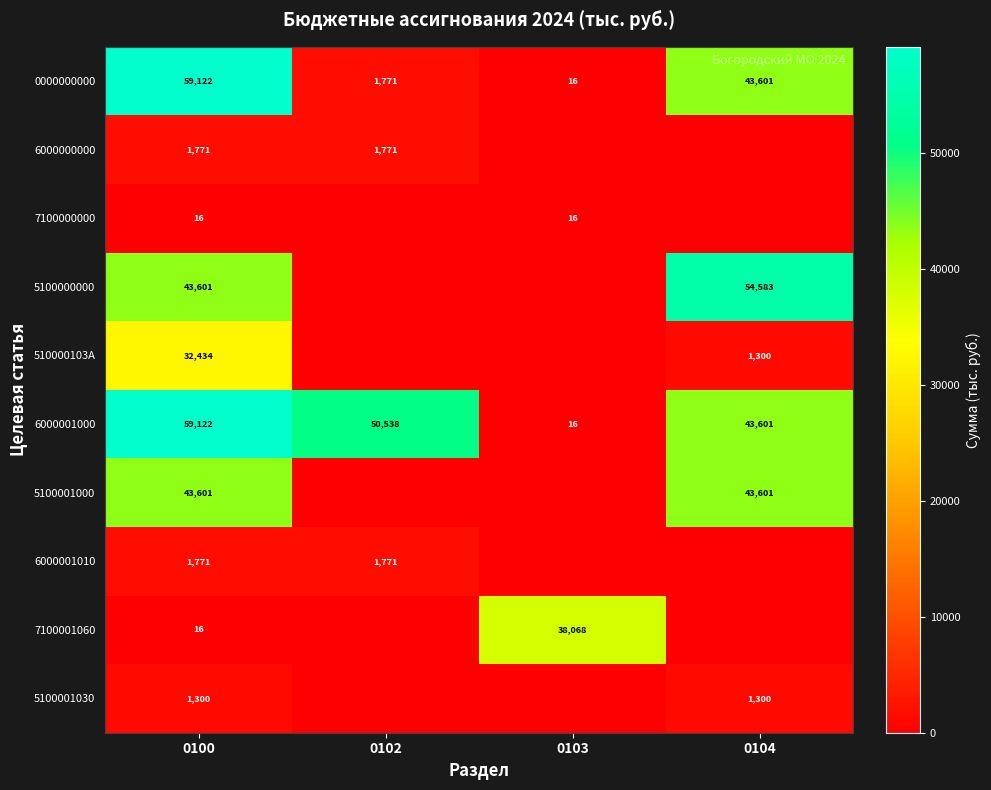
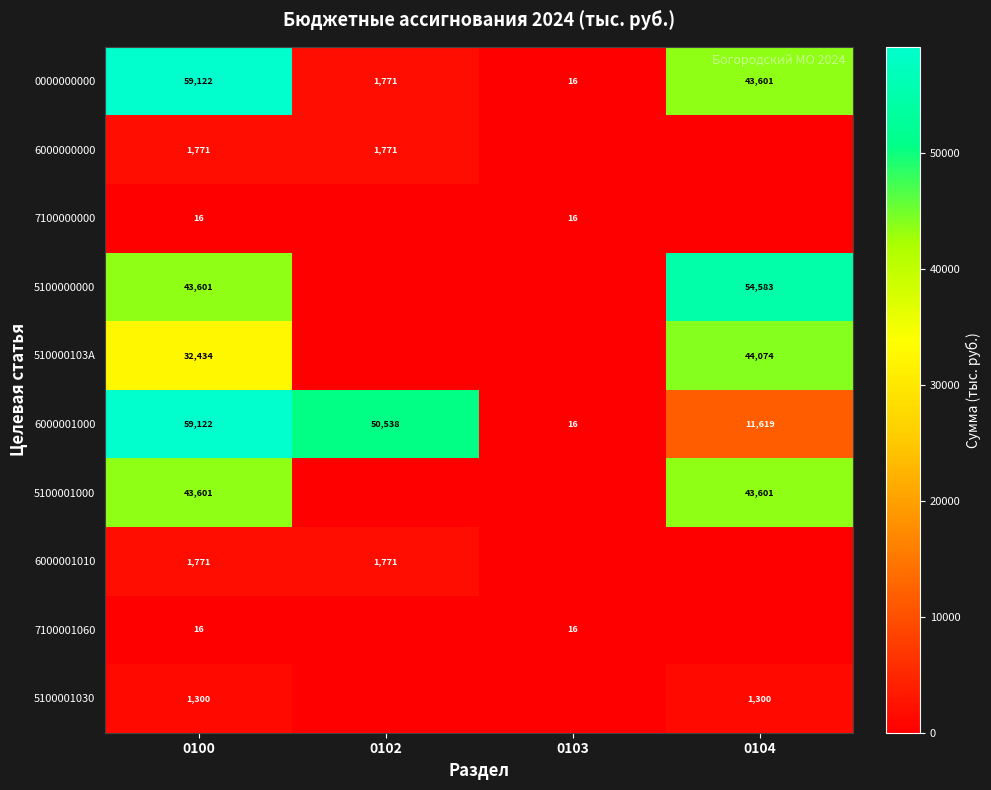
510000103A, 0104: 1,300 -> 44,074
6000001000, 0104: 43,601 -> 11,619
7100001060, 0103: 38,068 -> 16
